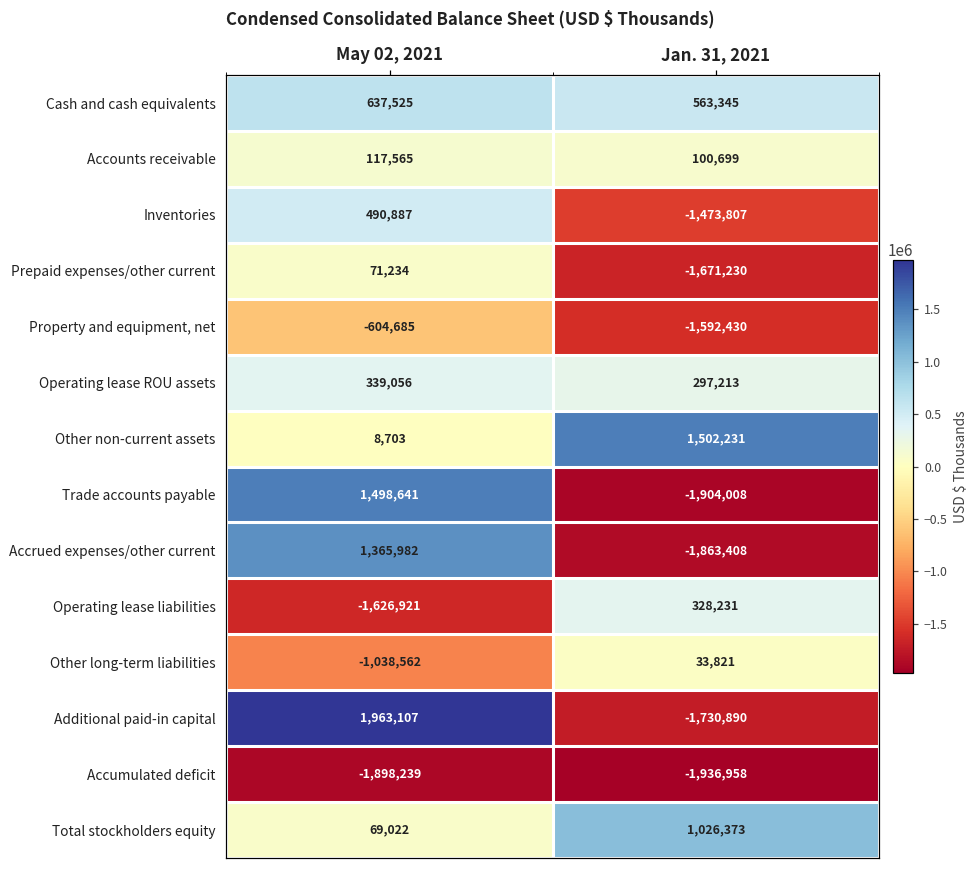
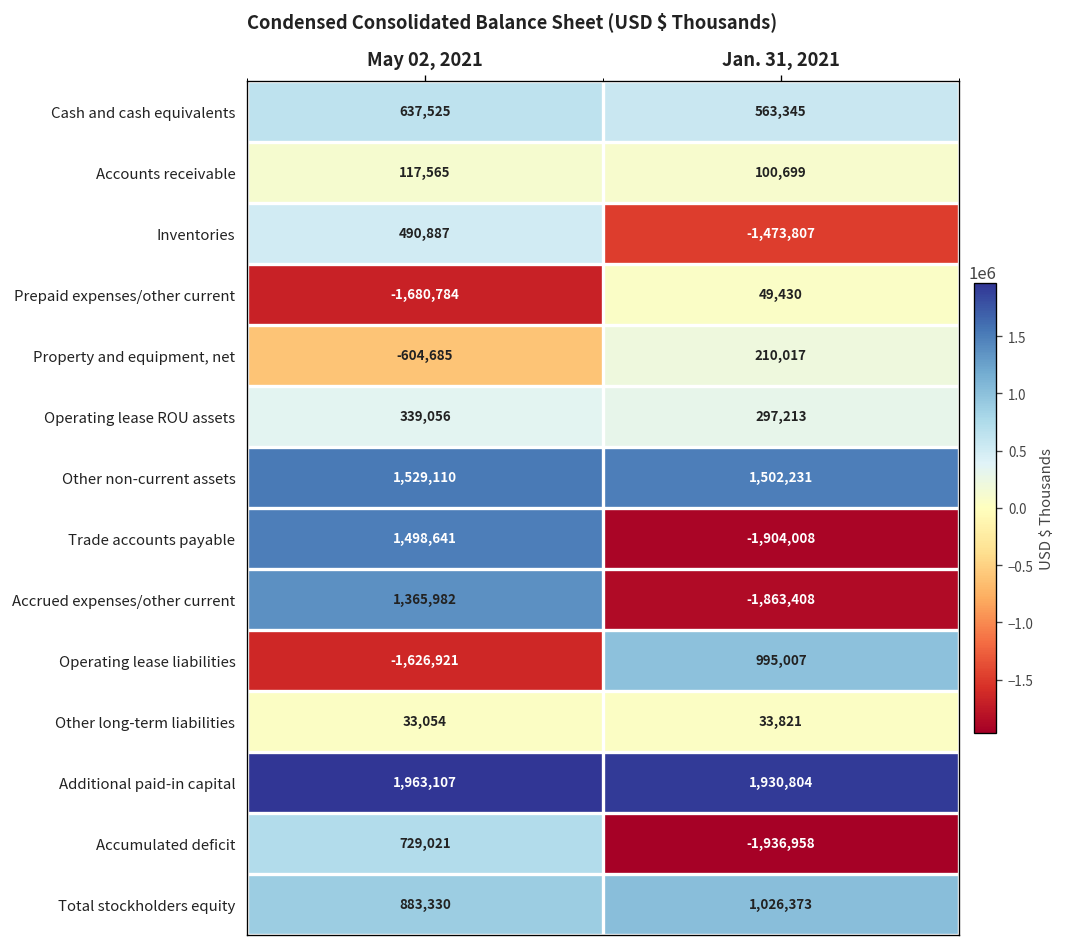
Prepaid expenses/other current, May 02, 2021: 71,234 -> -1,680,784
Prepaid expenses/other current, Jan. 31, 2021: -1,671,230 -> 49,430
Property and equipment, net, Jan. 31, 2021: -1,592,430 -> 210,017
Other non-current assets, May 02, 2021: 8,703 -> 1,529,110
Operating lease liabilities, Jan. 31, 2021: 328,231 -> 995,007
Other long-term liabilities, May 02, 2021: -1,038,562 -> 33,054
Additional paid-in capital, Jan. 31, 2021: -1,730,890 -> 1,930,804
Accumulated deficit, May 02, 2021: -1,898,239 -> 729,021
Total stockholders equity, May 02, 2021: 69,022 -> 883,330
